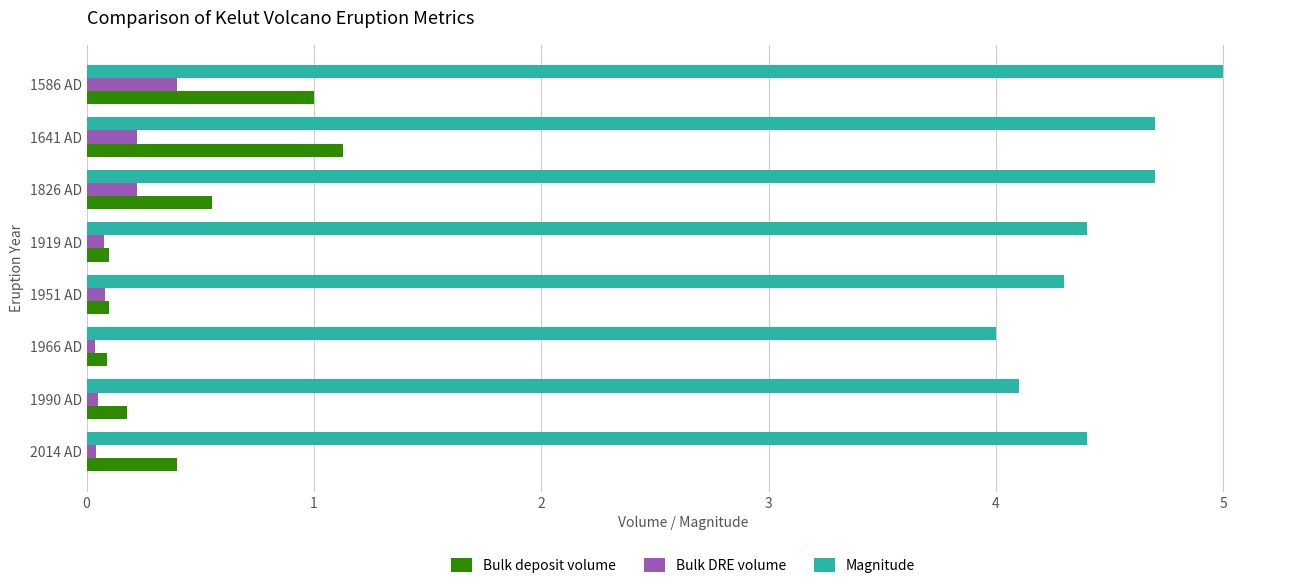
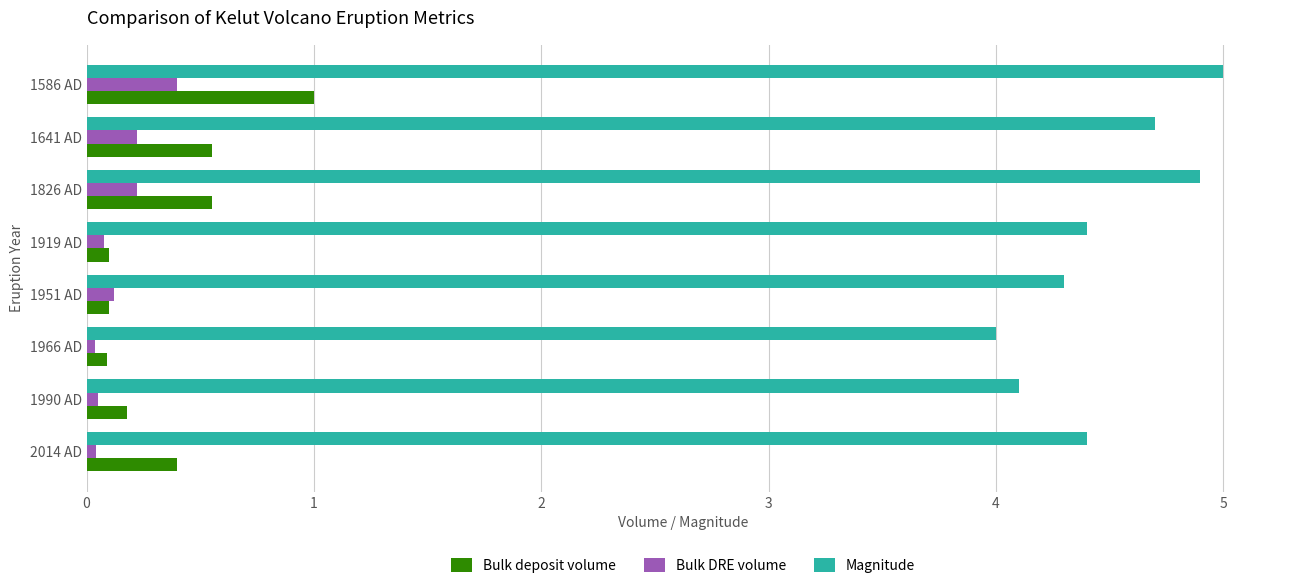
Bulk deposit volume, 1641 AD: 1.13 -> 0.55
Magnitude, 1826 AD: 4.7 -> 4.9
Bulk DRE volume, 1951 AD: 0.08 -> 0.12
